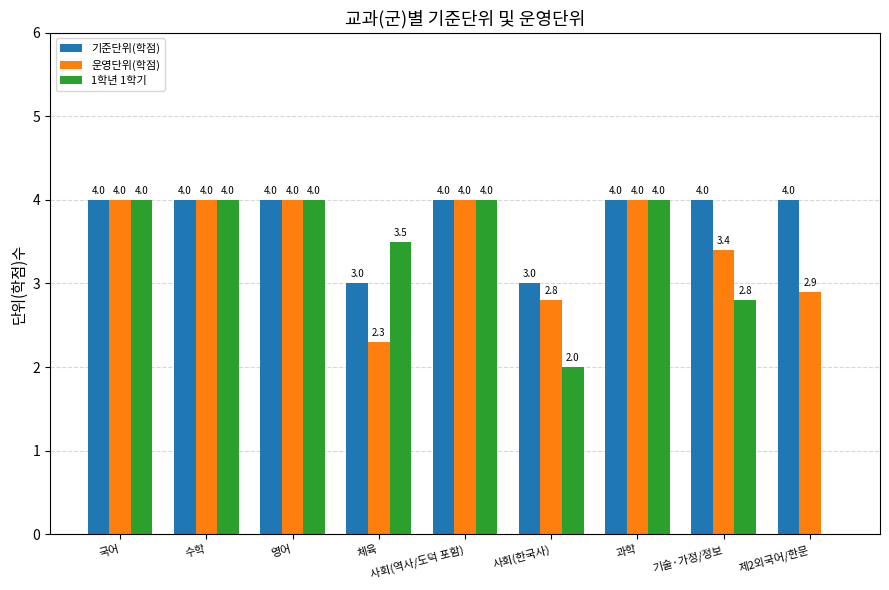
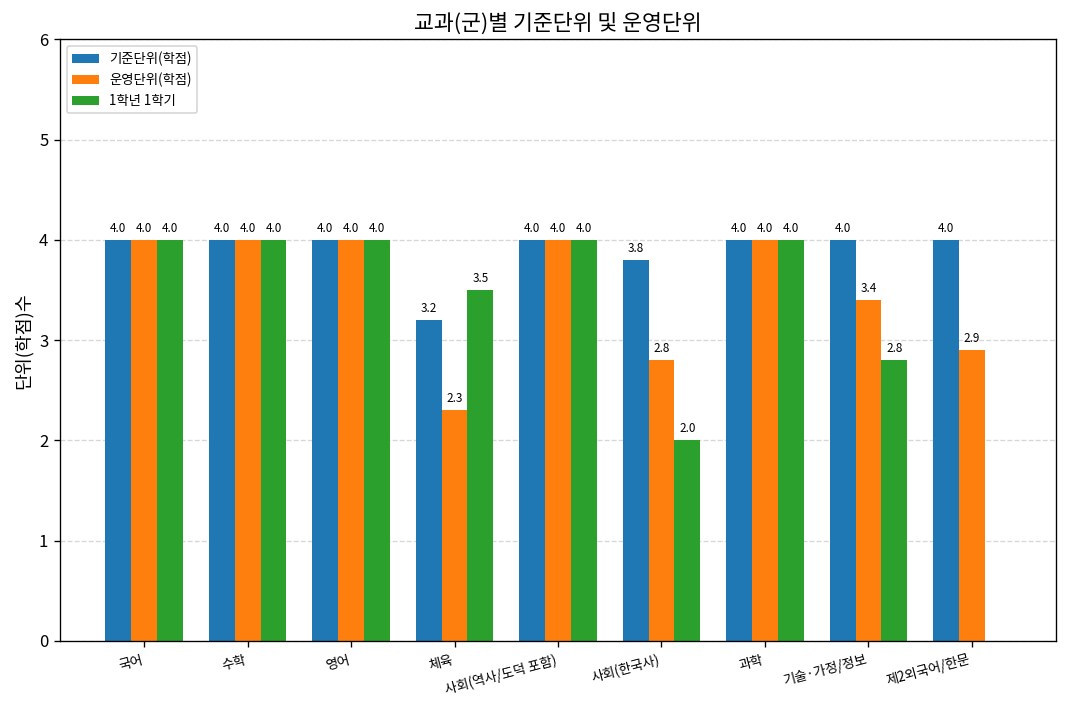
기준단위(학점), 체육: 3.0 -> 3.2
기준단위(학점), 사회(한국사): 3.0 -> 3.8
